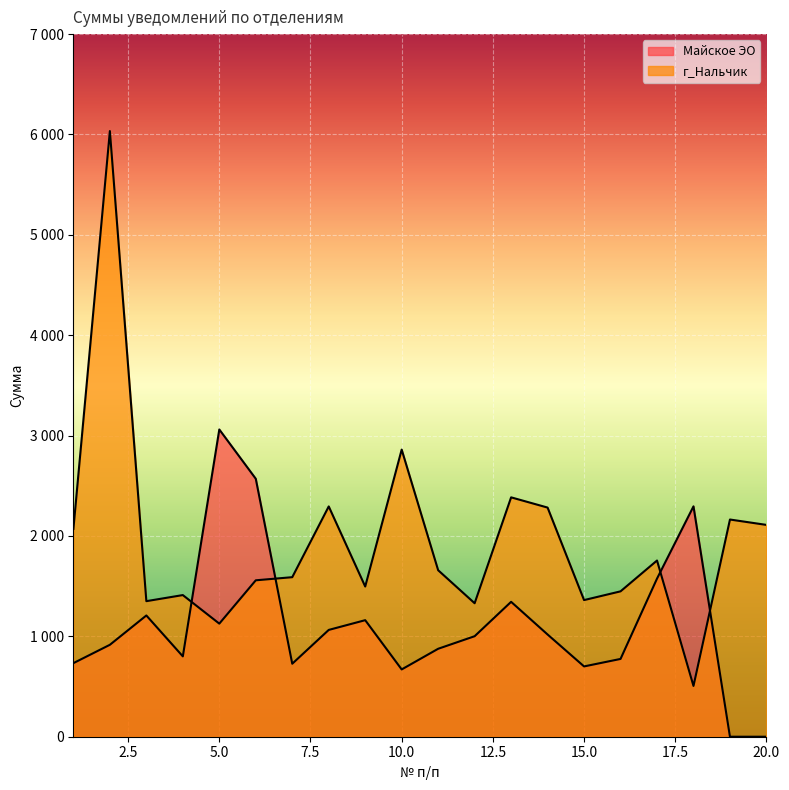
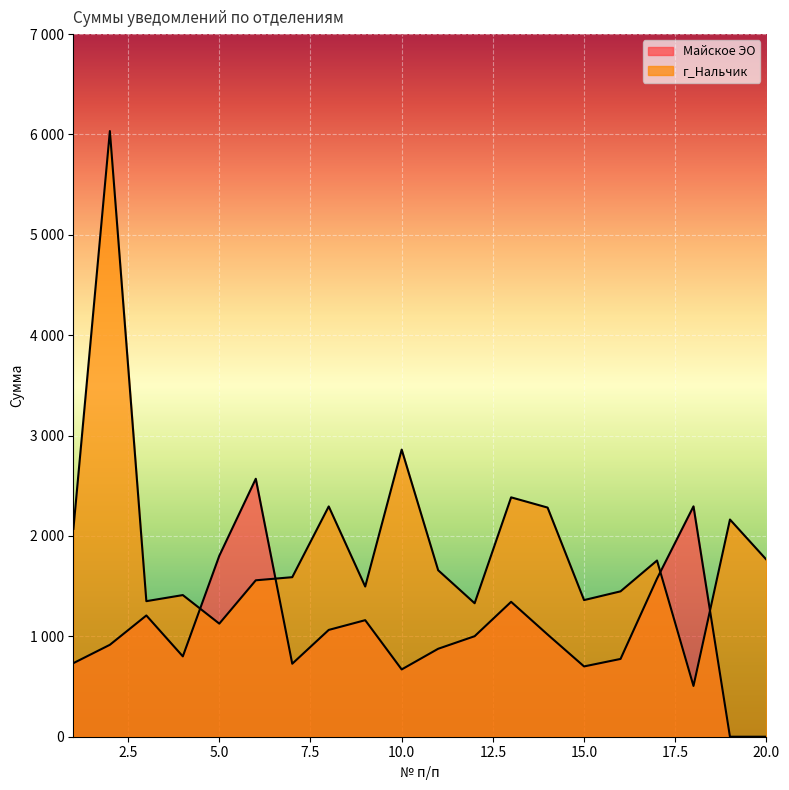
Майское ЭО, 5.0: 3060 -> 1800
г_Нальчик, 20.0: 2110 -> 1760
